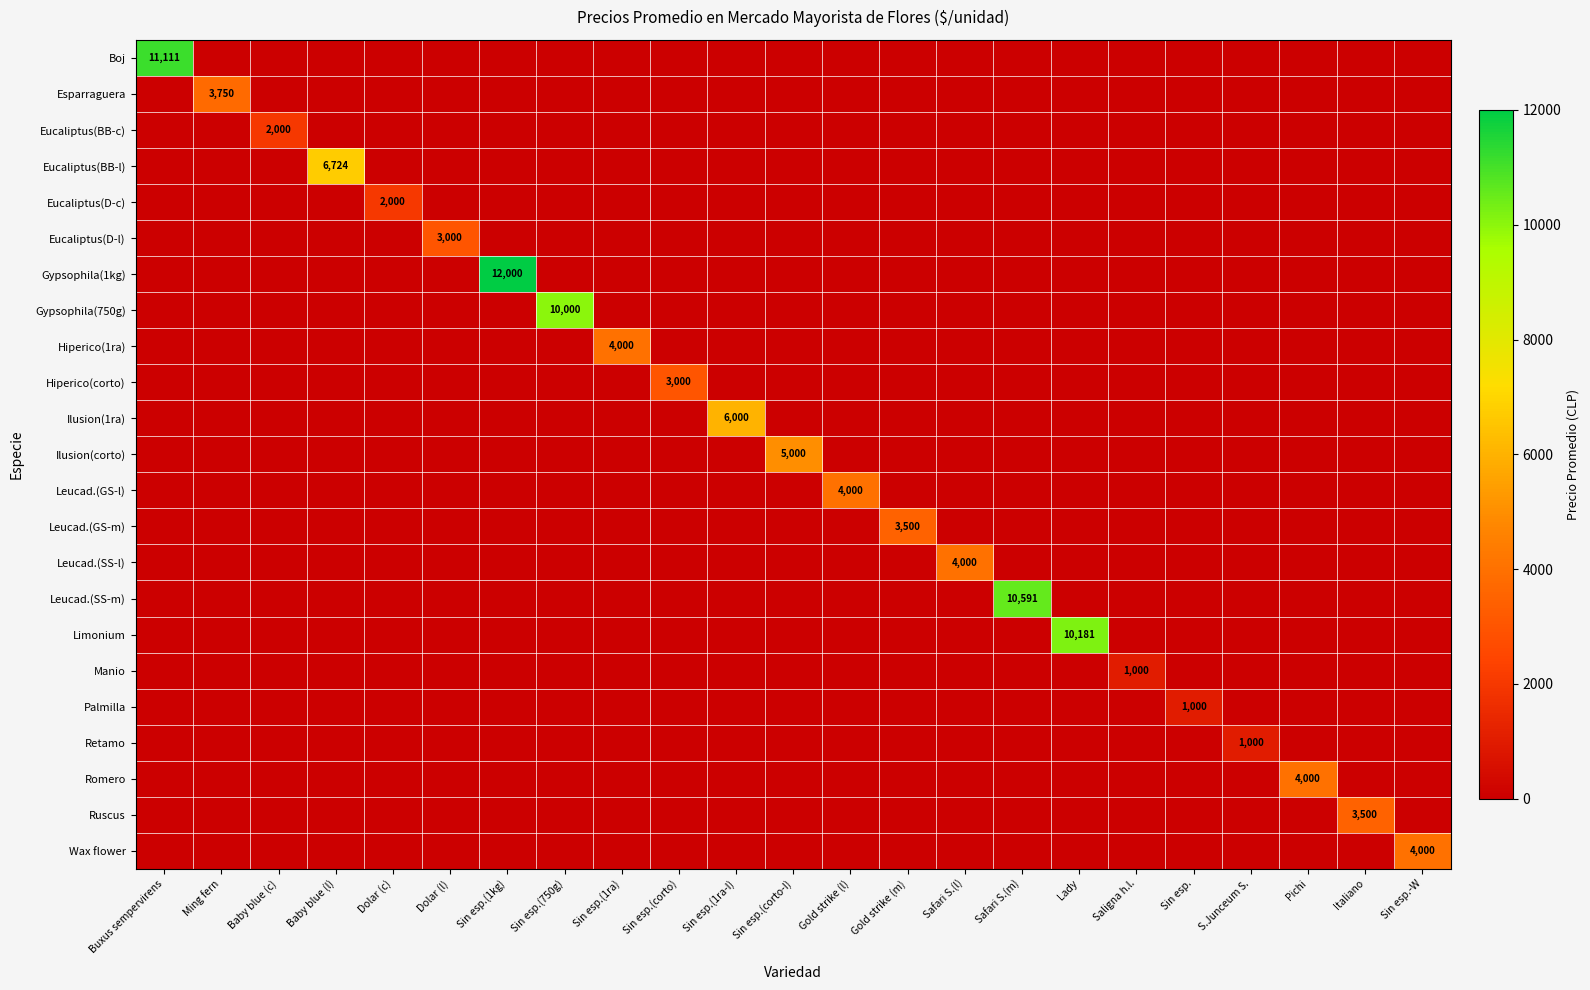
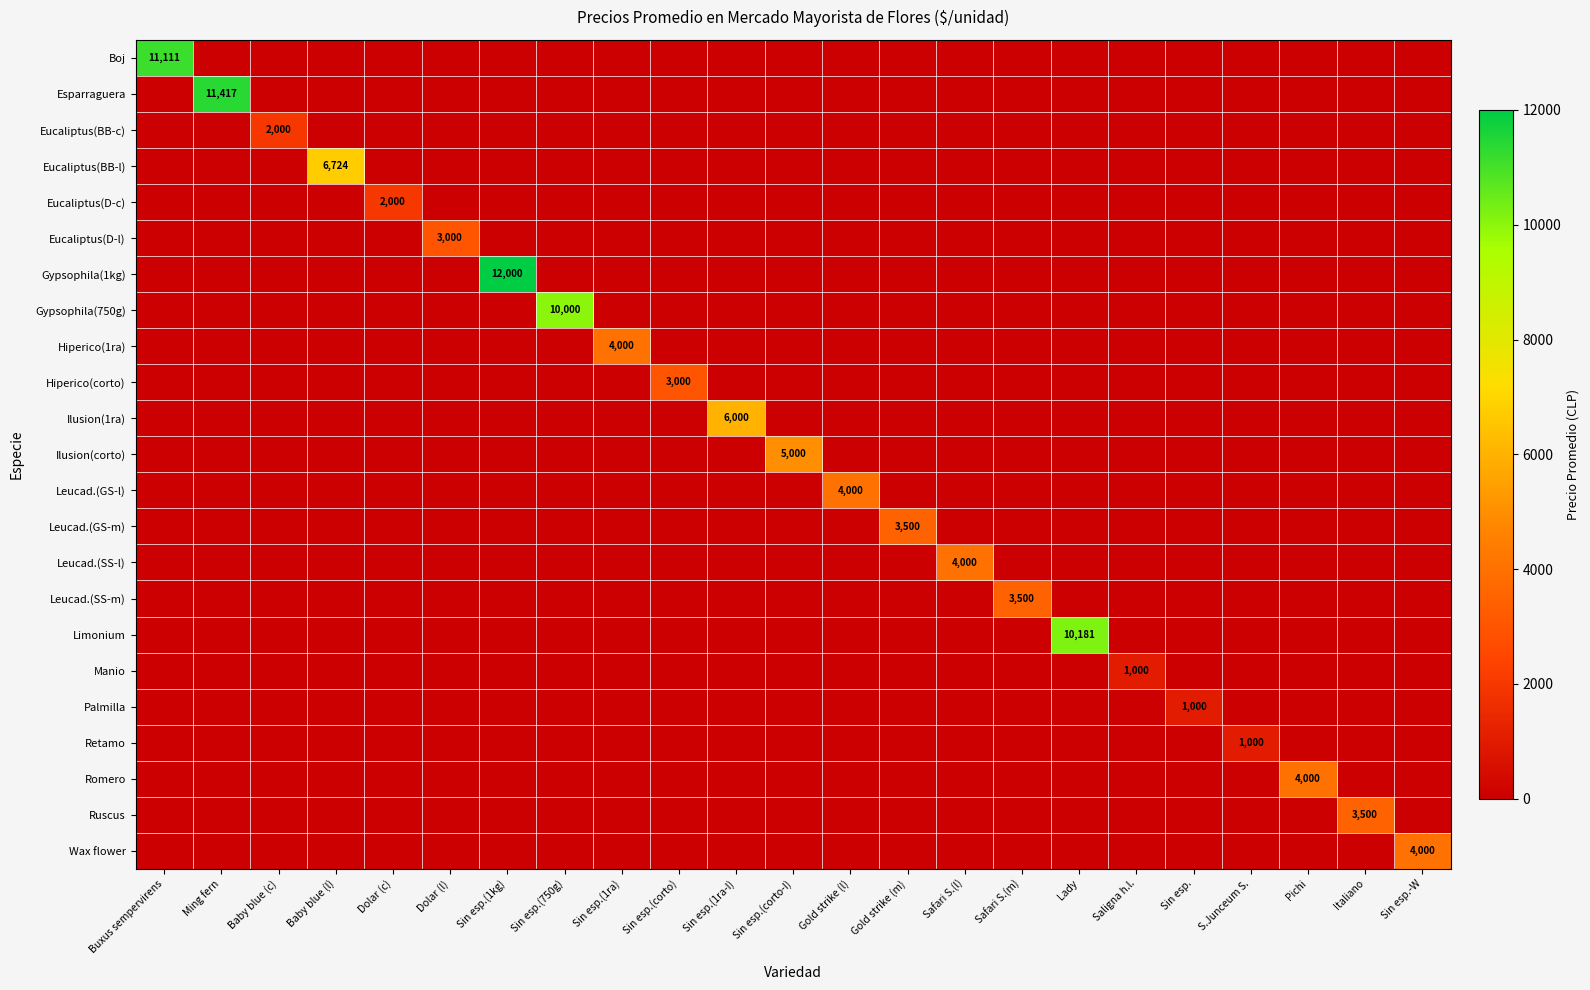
Esparraguera, Ming fern: 3,750 -> 11,417
Leucad.(SS-m), Safari S.(m): 10,591 -> 3,500
